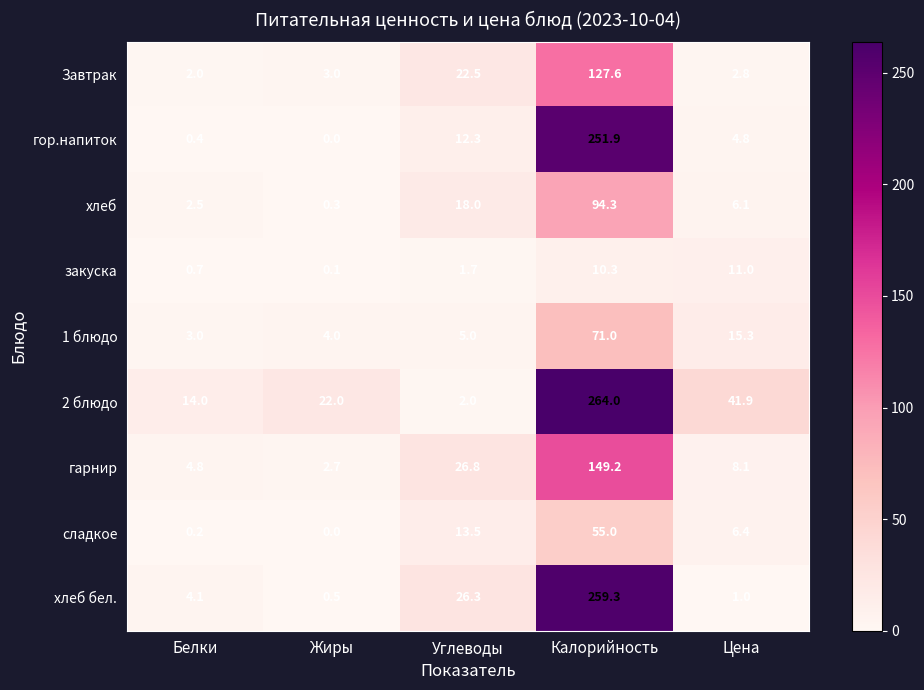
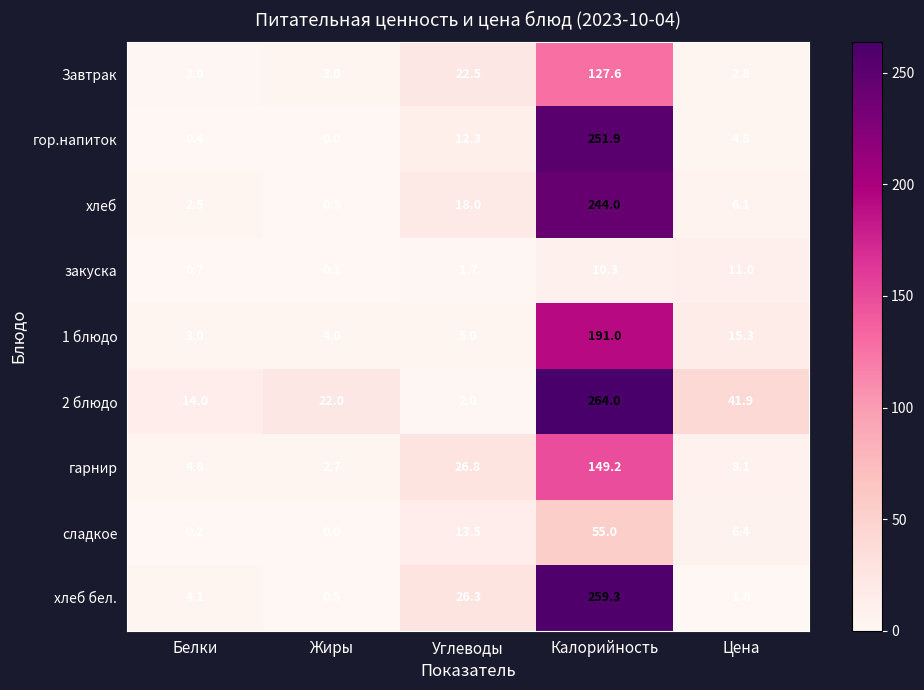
хлеб, Калорийность: 94.3 -> 244.0
1 блюдо, Калорийность: 71.0 -> 191.0
